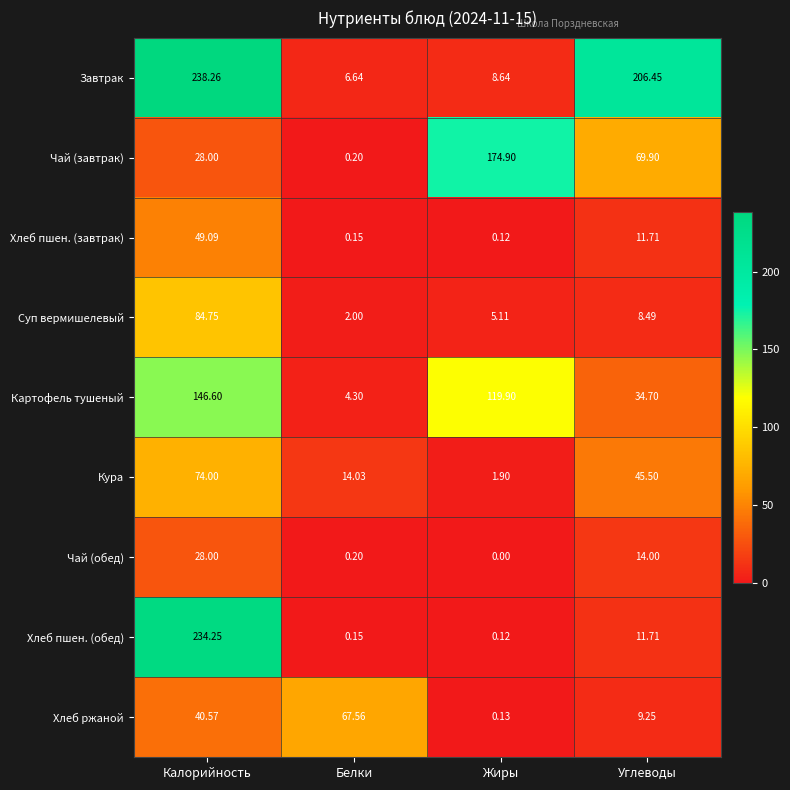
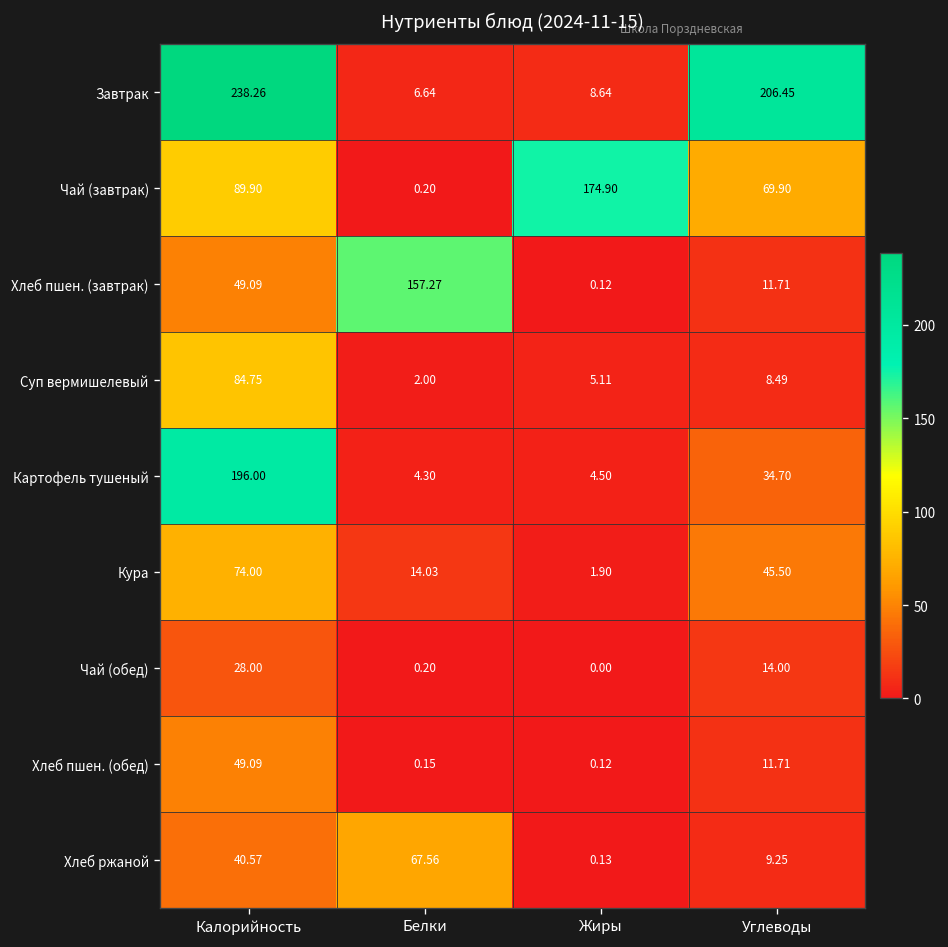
Чай (завтрак), Калорийность: 28.00 -> 89.90
Хлеб пшен. (завтрак), Белки: 0.15 -> 157.27
Картофель тушеный, Калорийность: 146.60 -> 196.00
Картофель тушеный, Жиры: 119.90 -> 4.50
Хлеб пшен. (обед), Калорийность: 234.25 -> 49.09
